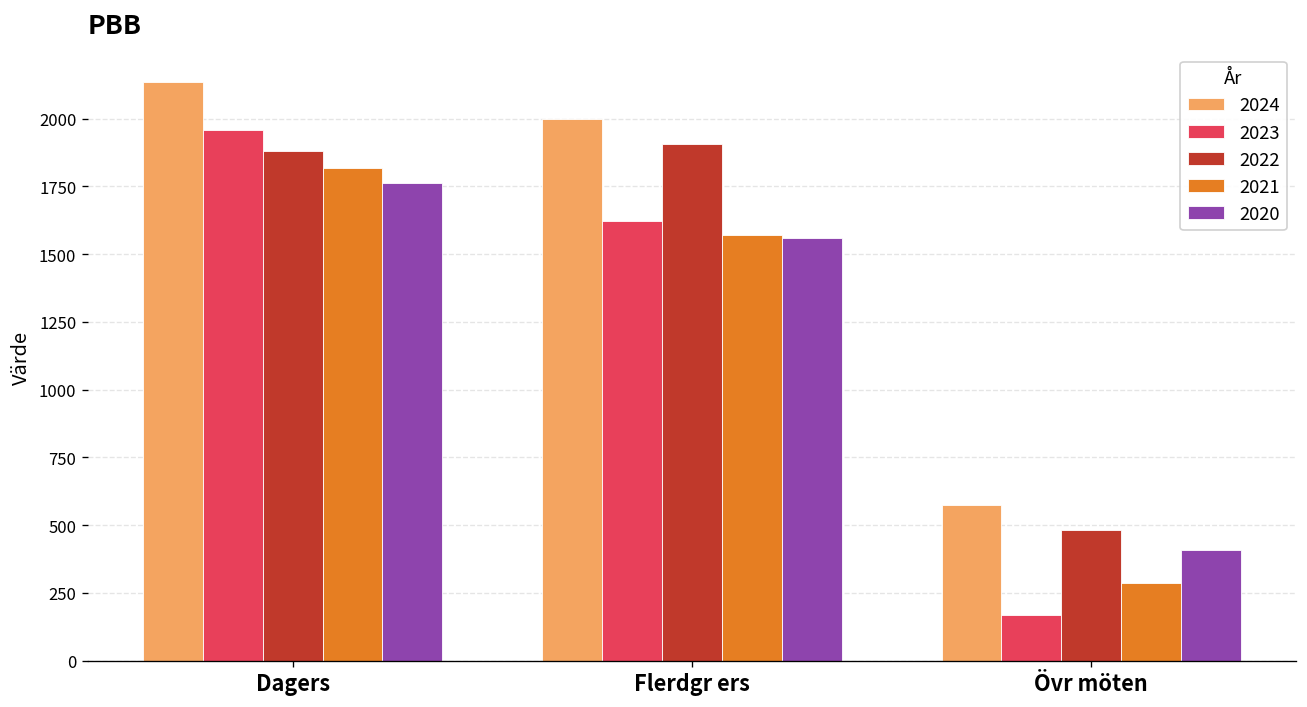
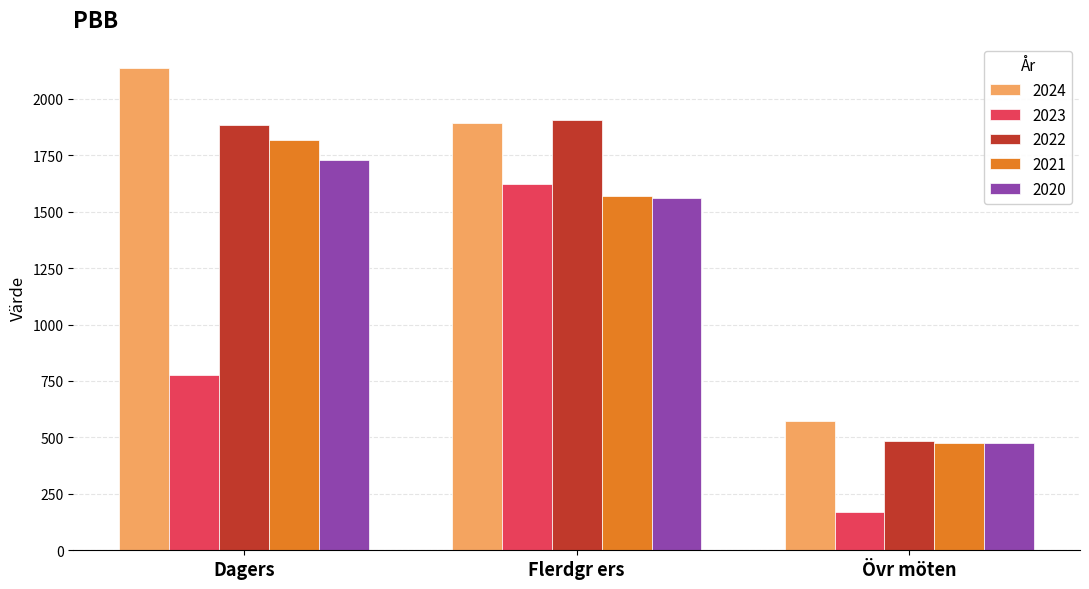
2023, Dagers: 1960 -> 780
2020, Dagers: 1760 -> 1730
2024, Flerdgr ers: 2000 -> 1890
2021, Övr möten: 290 -> 480
2020, Övr möten: 410 -> 470
